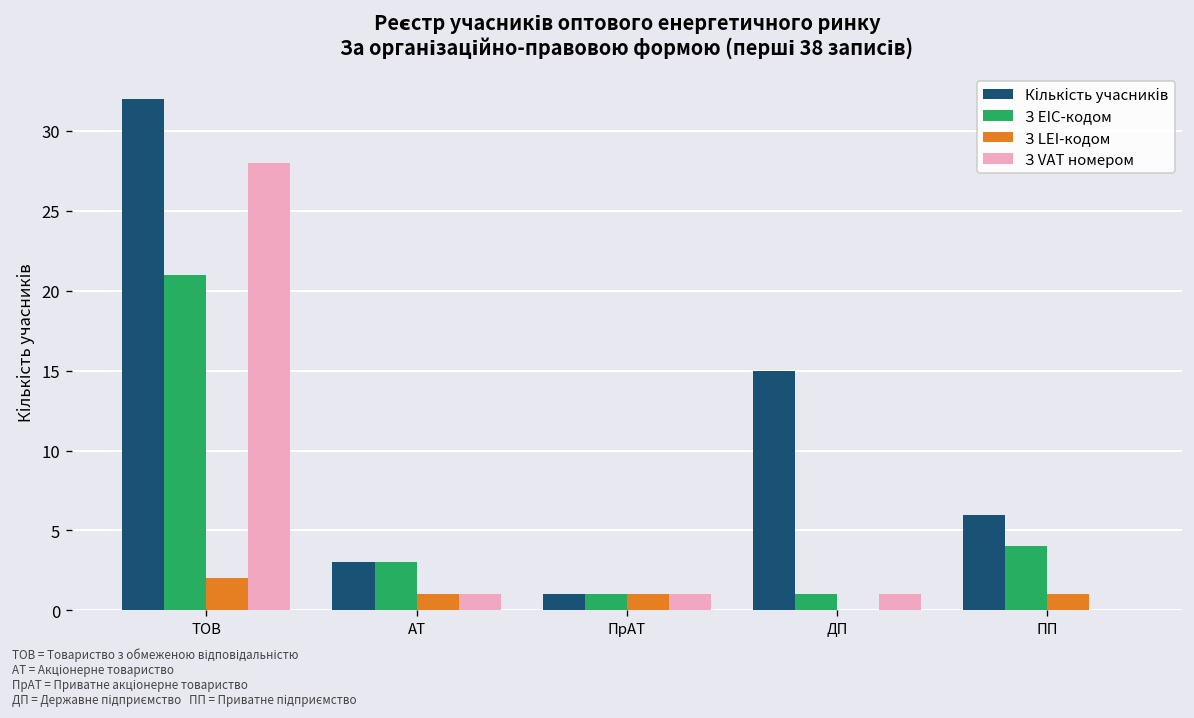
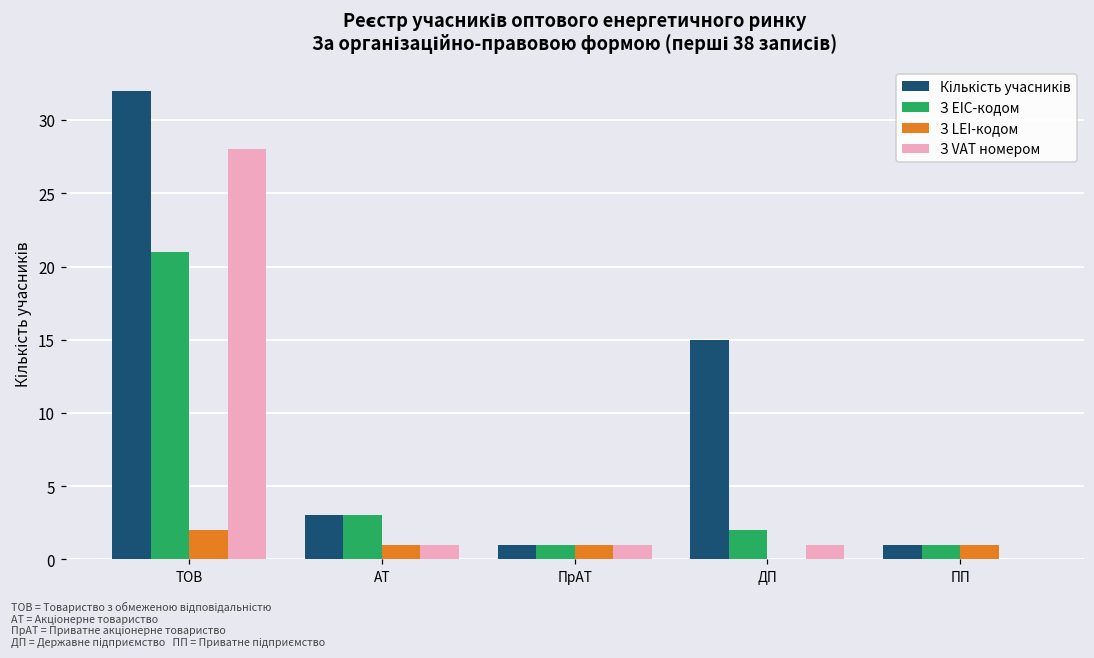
З EIC-кодом, ДП: 1 -> 2
Кількість учасників, ПП: 6 -> 1
З EIC-кодом, ПП: 4 -> 1
